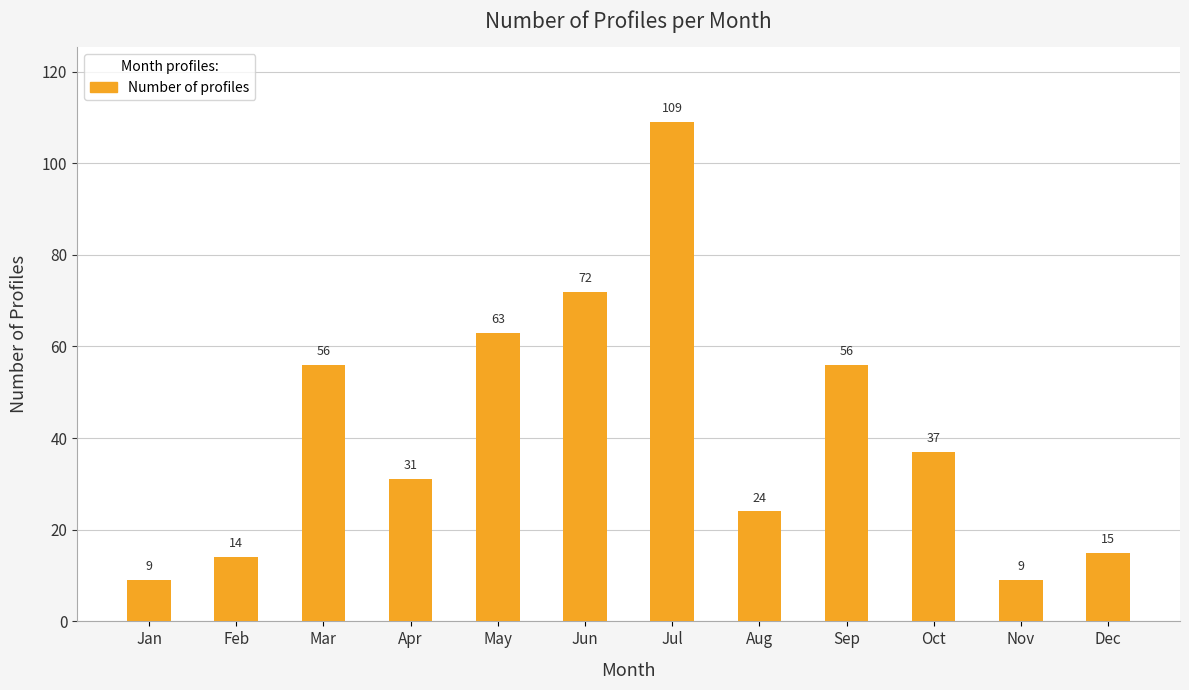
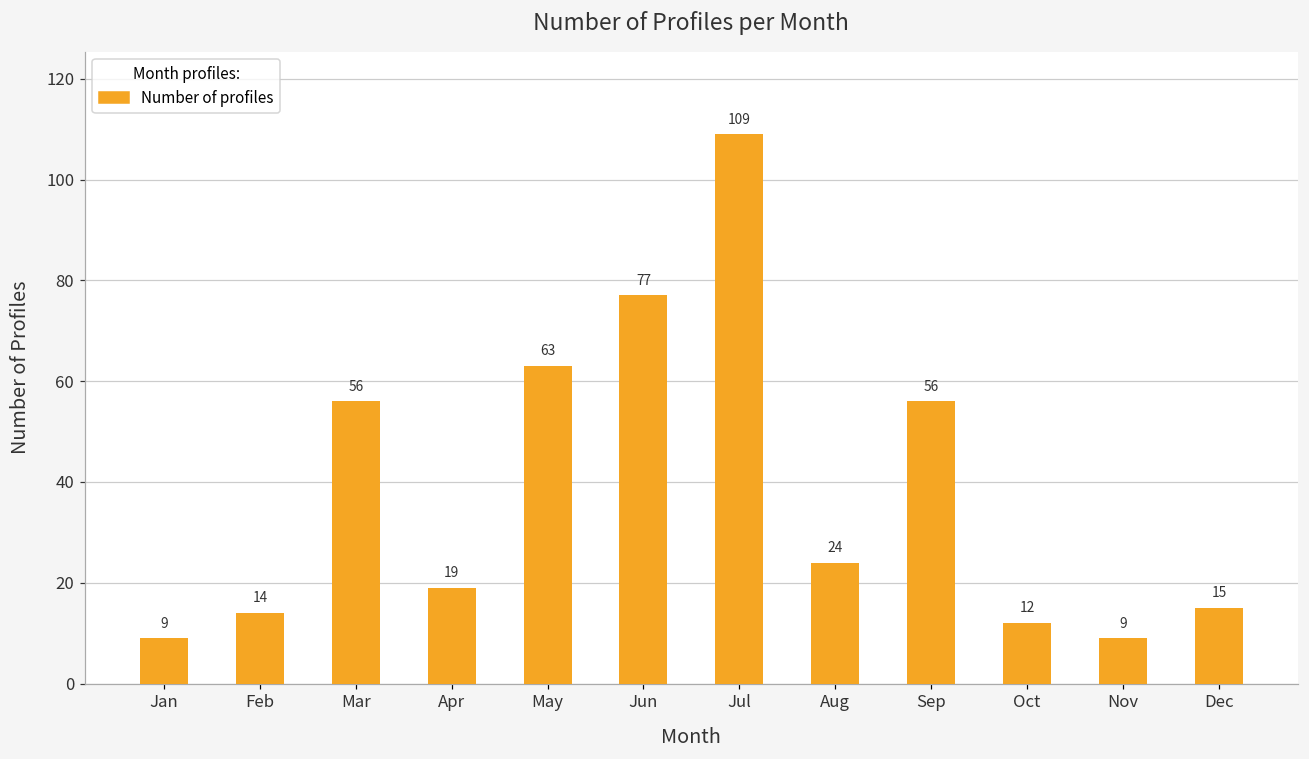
Apr: 31 -> 19
Jun: 72 -> 77
Oct: 37 -> 12
